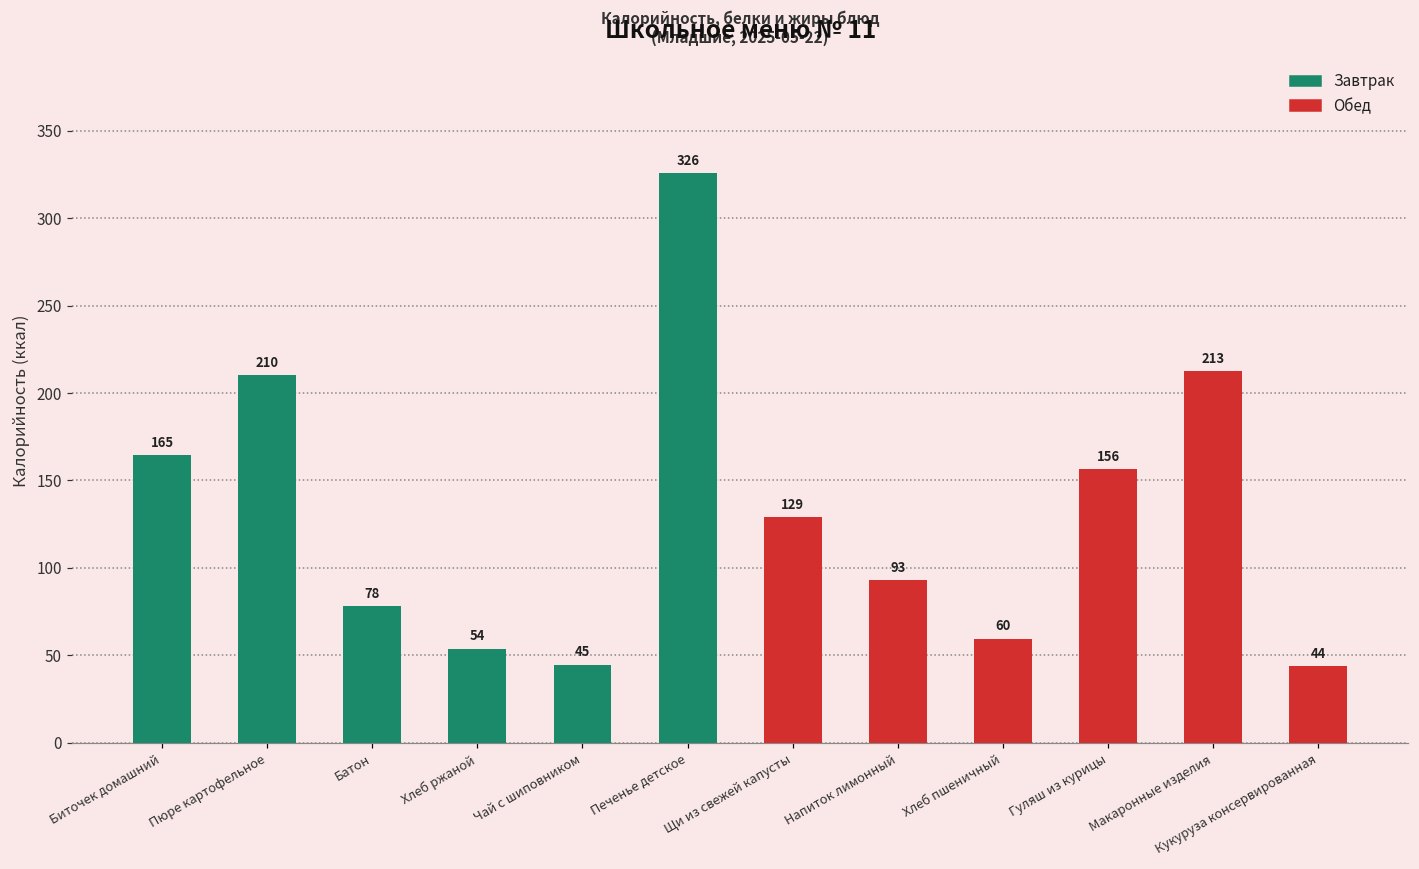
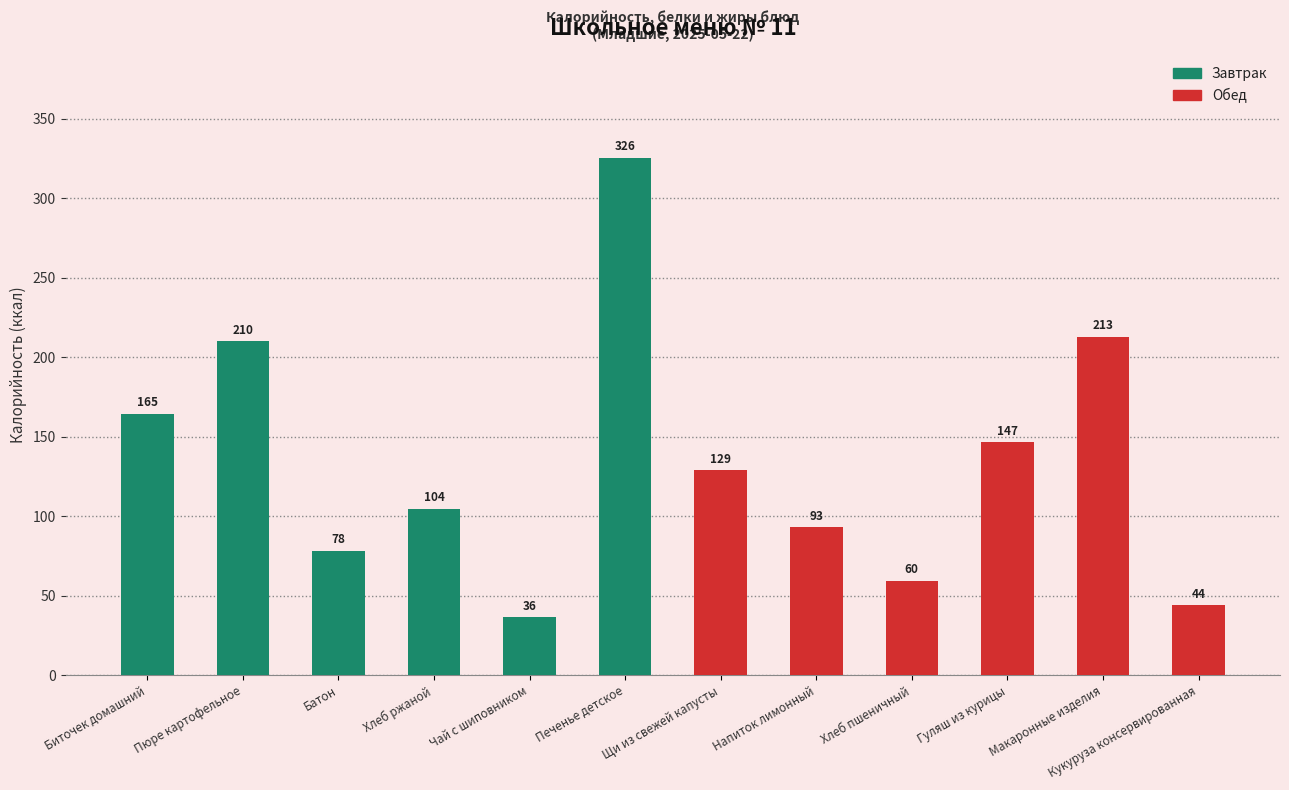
Хлеб ржаной: 54 -> 104
Чай с шиповником: 45 -> 36
Гуляш из курицы: 156 -> 147
